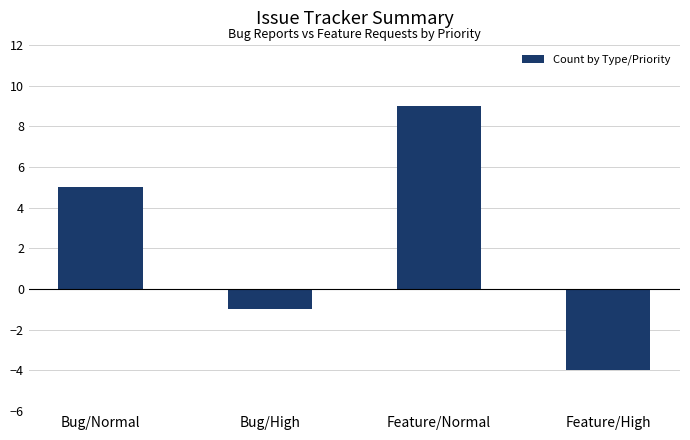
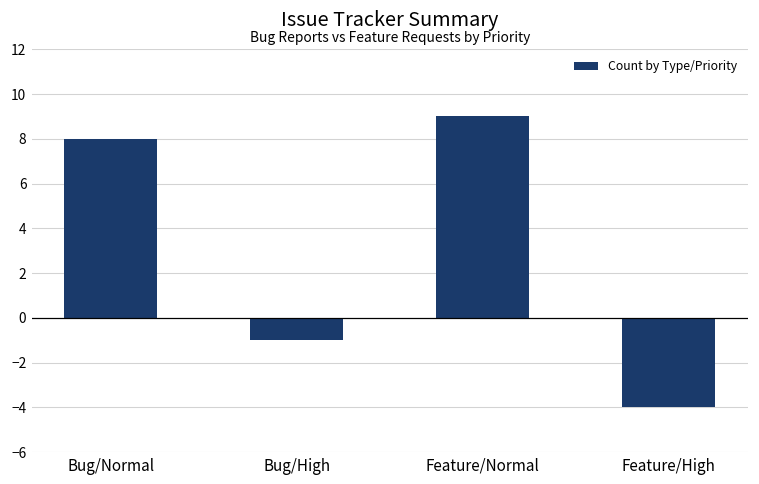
Bug/Normal: 5 -> 8
